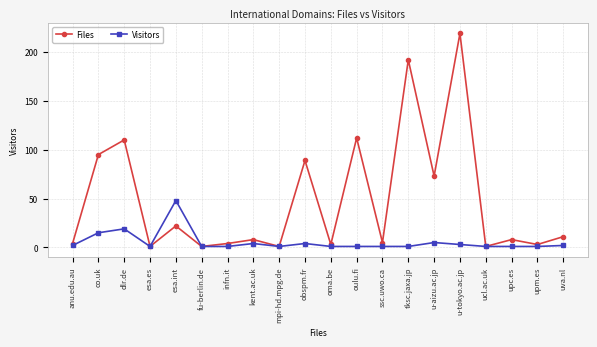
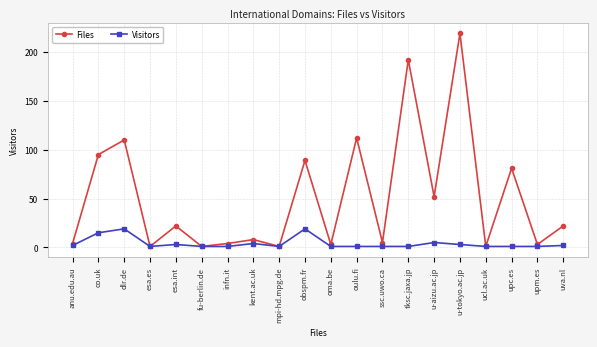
Visitors, esa.int: 50 -> 0
Visitors, obspm.fr: 0 -> 20
Files, u-aizu.ac.jp: 70 -> 50
Files, upc.es: 10 -> 80
Files, uva.nl: 10 -> 20
